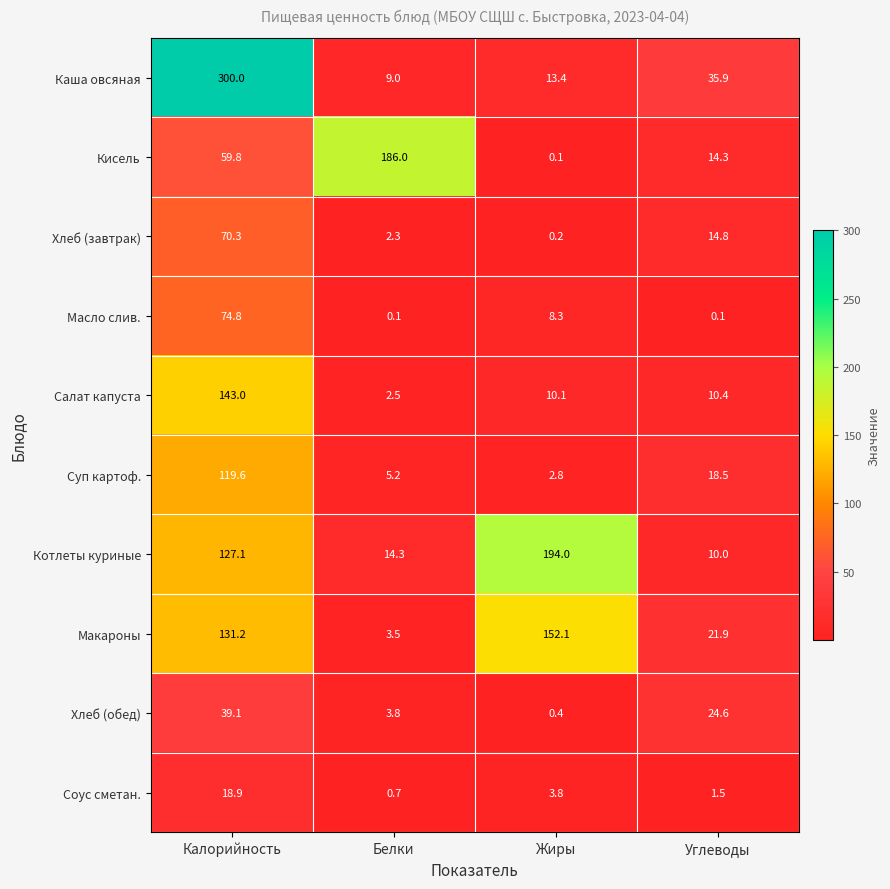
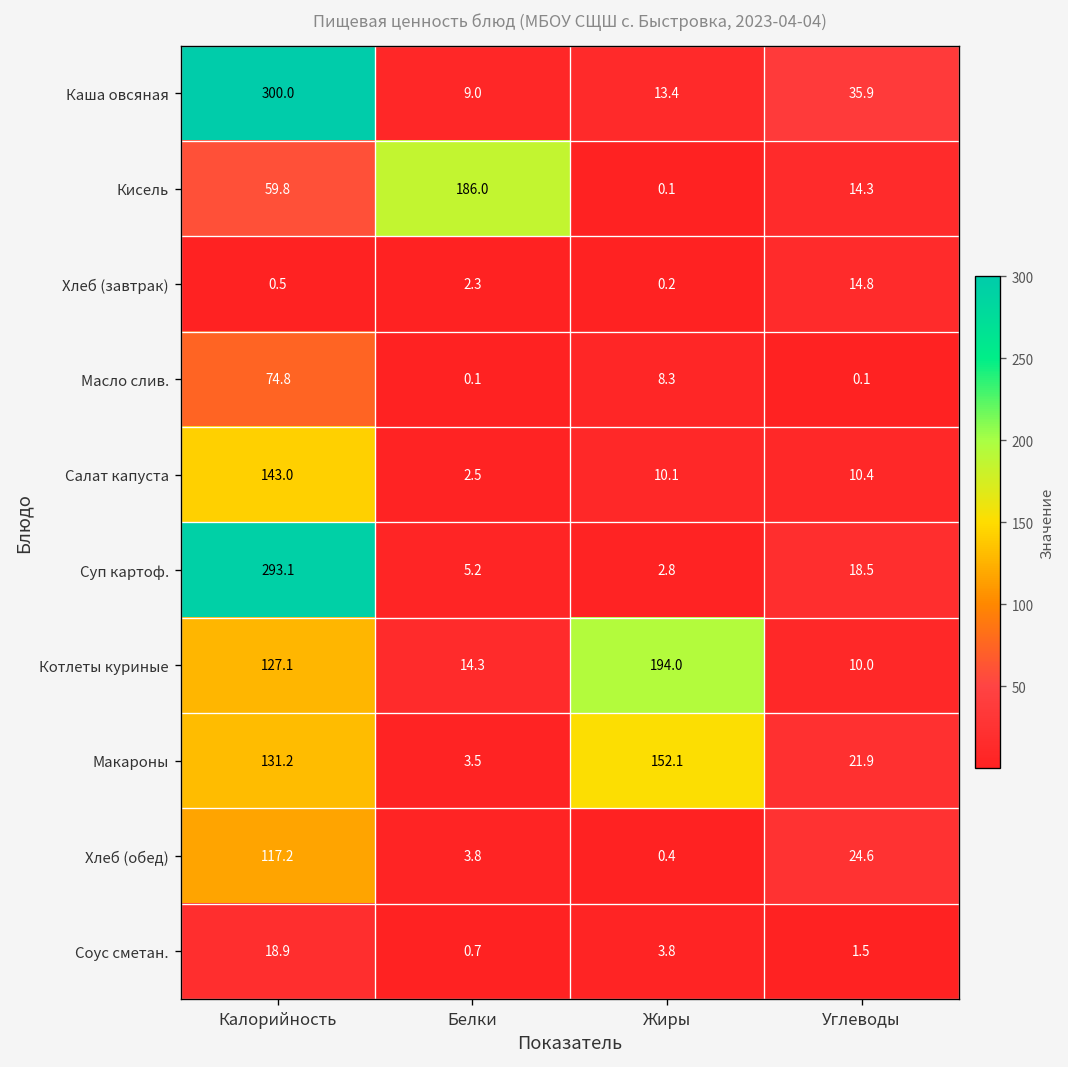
Хлеб (завтрак), Калорийность: 70.3 -> 0.5
Суп картоф., Калорийность: 119.6 -> 293.1
Хлеб (обед), Калорийность: 39.1 -> 117.2
